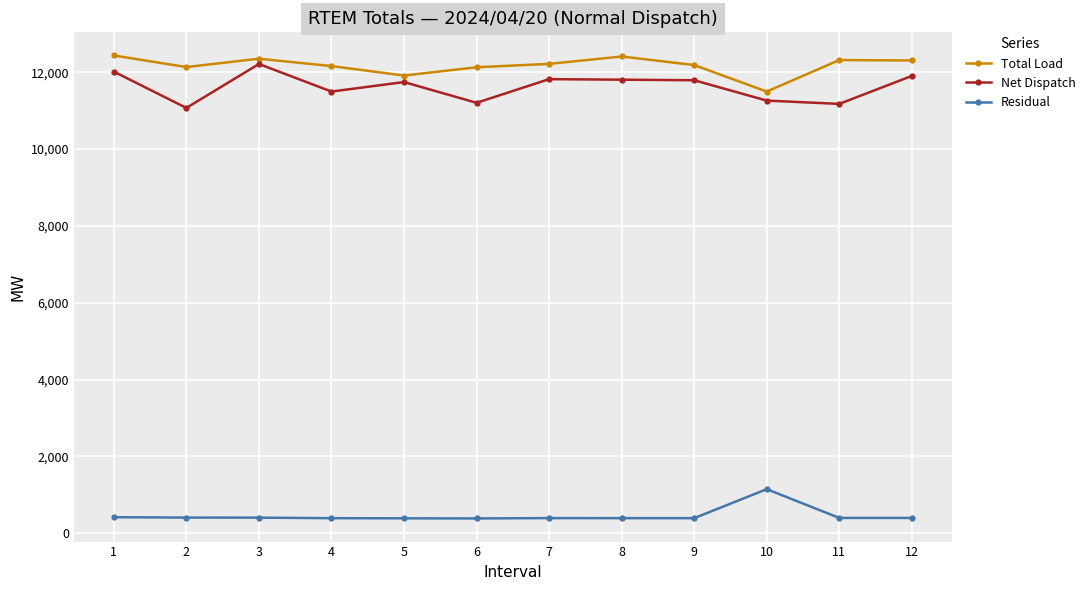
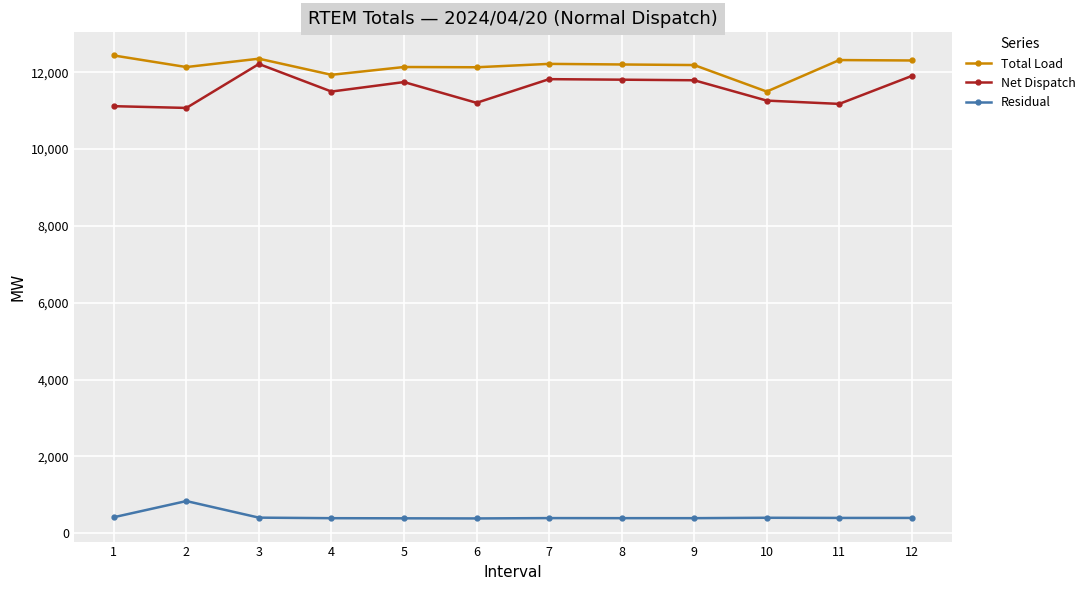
Net Dispatch, 1: 12,000 -> 11,100
Residual, 2: 400 -> 800
Total Load, 4: 12,200 -> 11,900
Total Load, 5: 11,900 -> 12,100
Total Load, 8: 12,400 -> 12,200
Residual, 10: 1,200 -> 400
